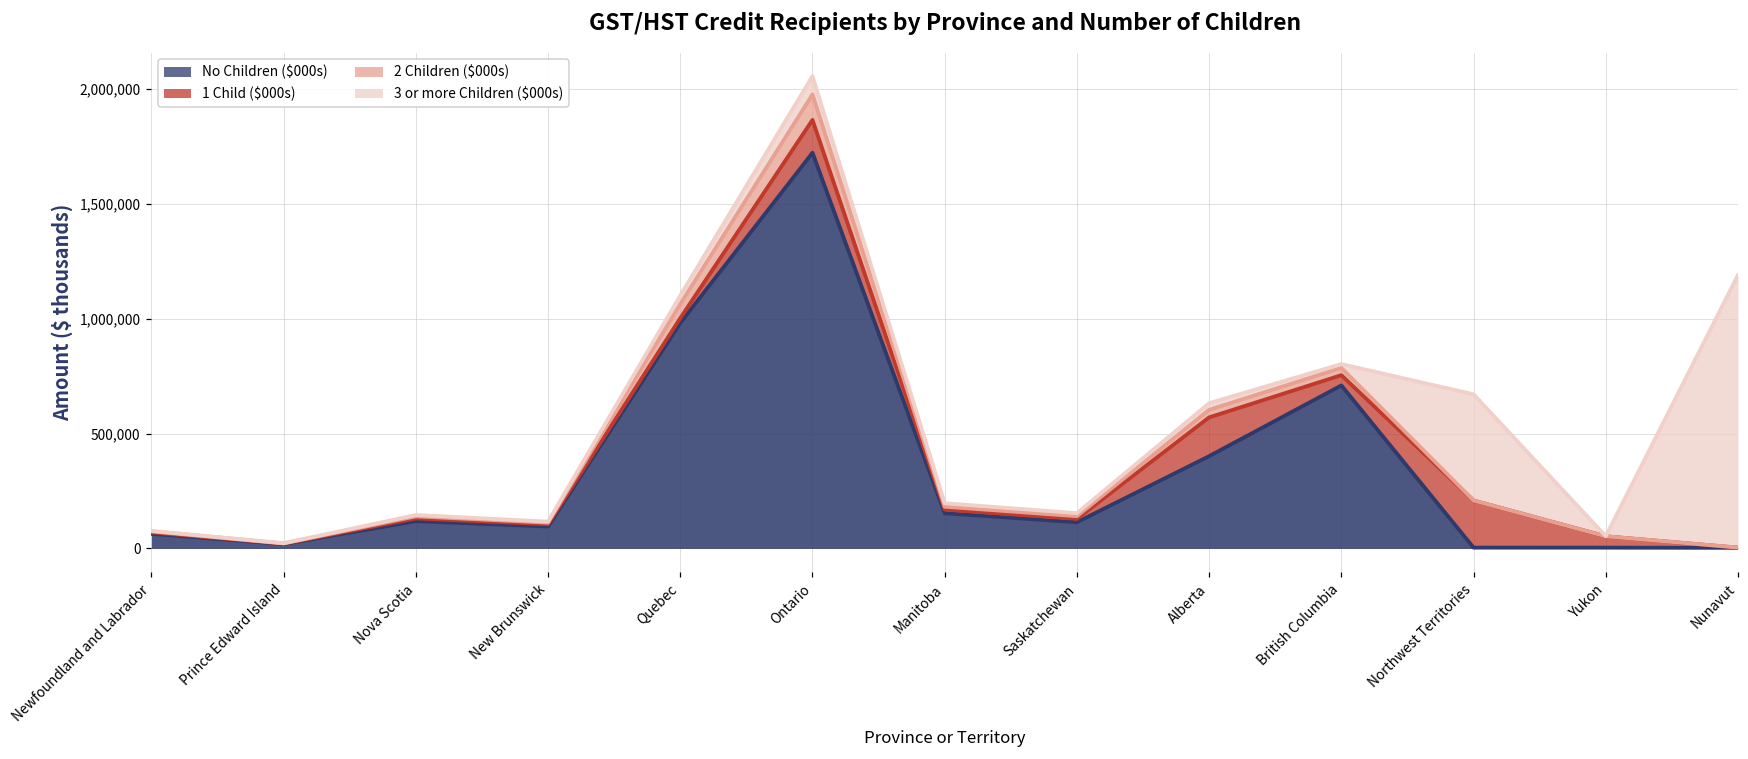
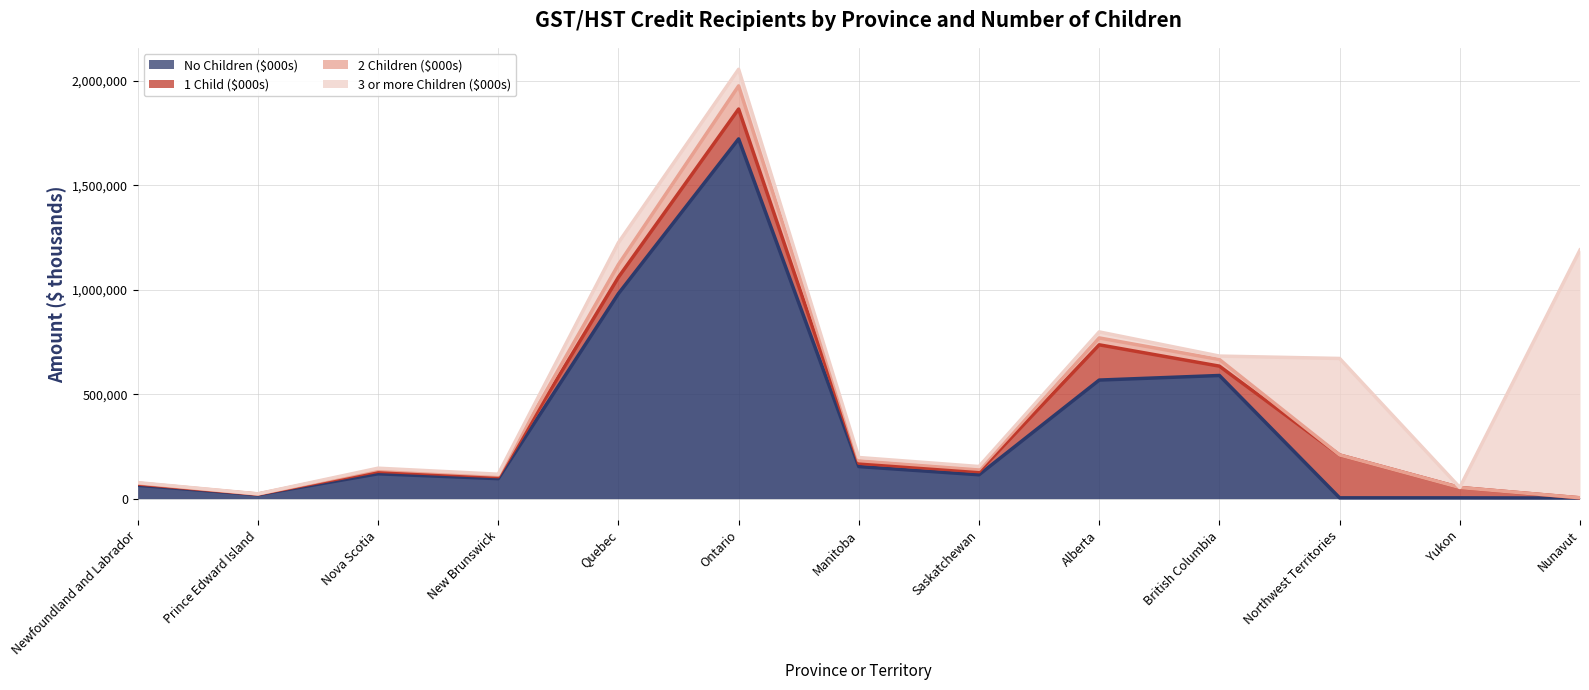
1 Child ($000s), Quebec: 20,000 -> 80,000
3 or more Children ($000s), Quebec: 40,000 -> 100,000
No Children ($000s), Alberta: 400,000 -> 570,000
No Children ($000s), British Columbia: 710,000 -> 590,000
